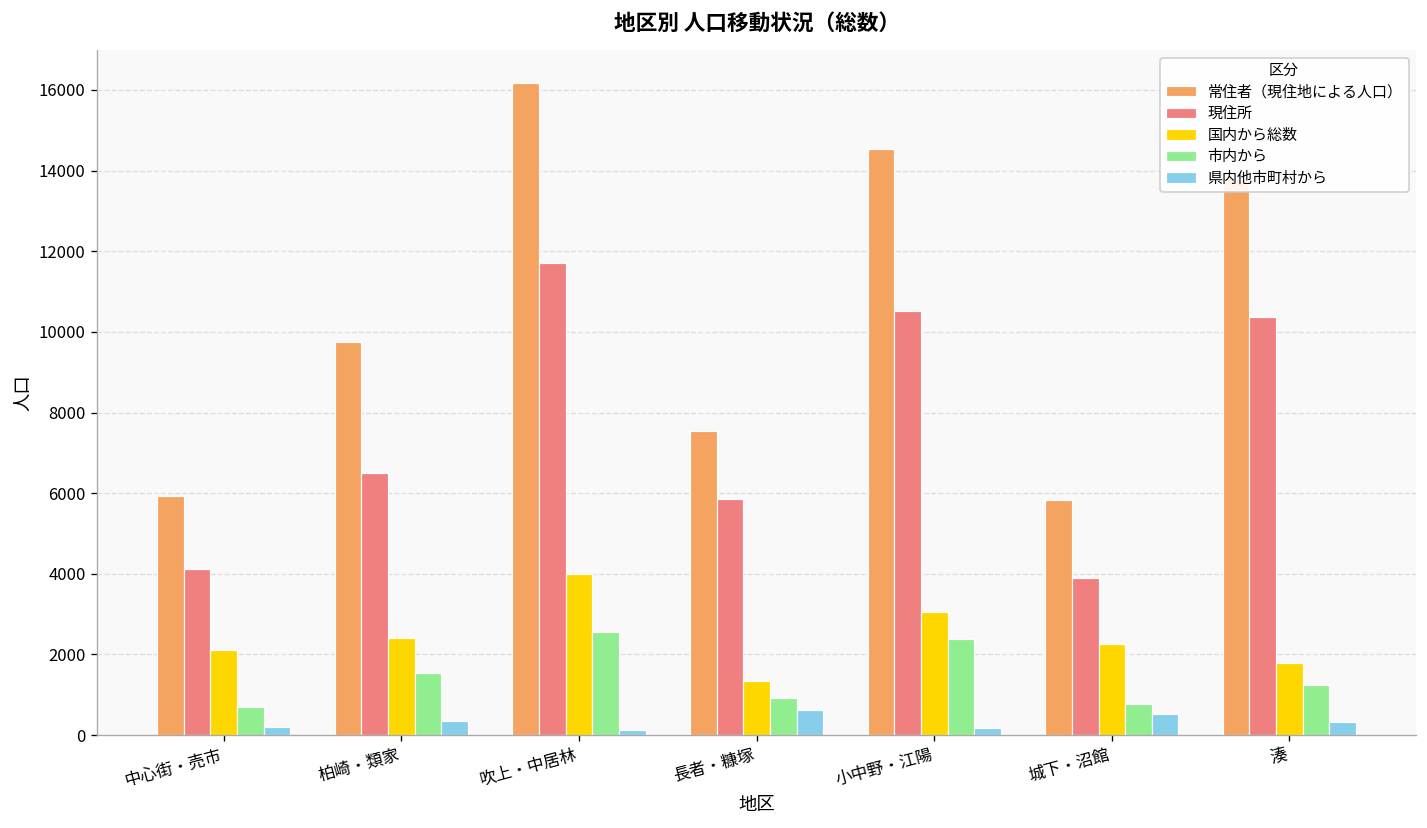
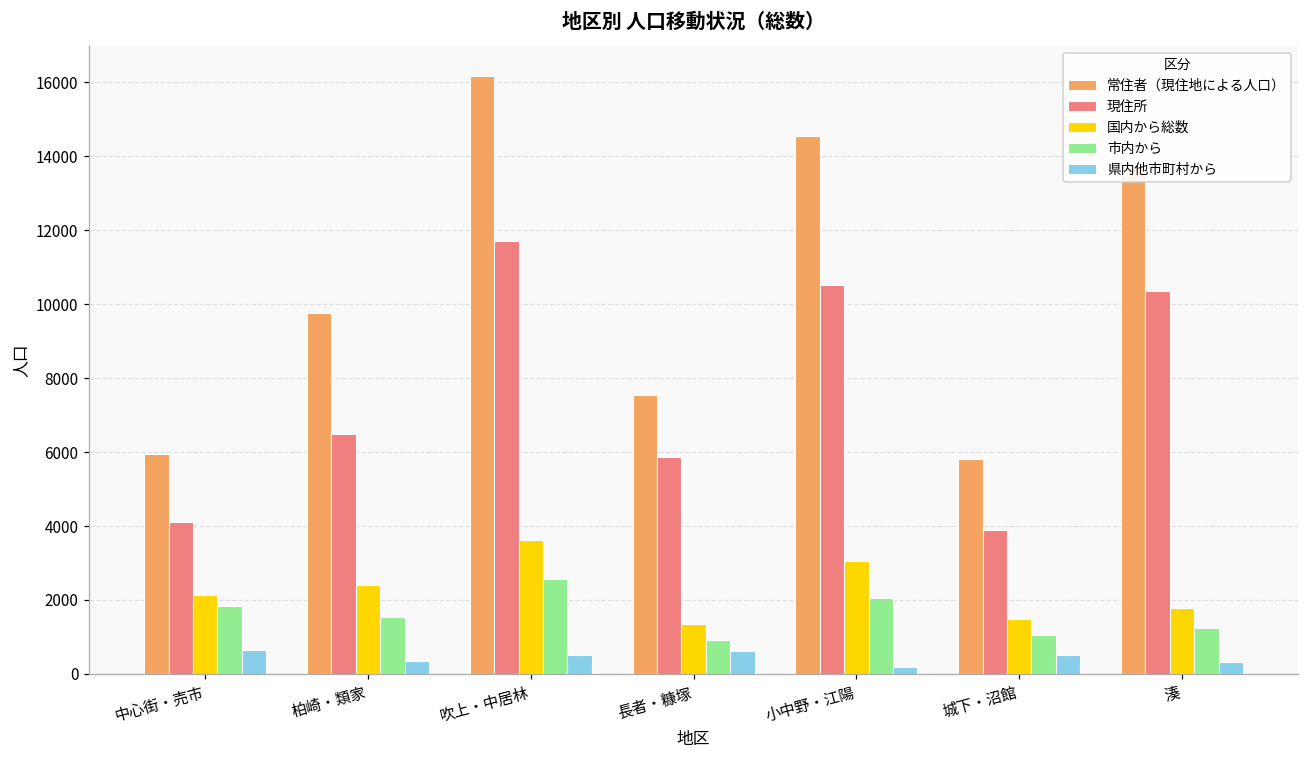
市内から, 中心街・売市: 700 -> 1800
県内他市町村から, 中心街・売市: 200 -> 700
国内から総数, 吹上・中居林: 4000 -> 3600
県内他市町村から, 吹上・中居林: 100 -> 500
市内から, 小中野・江陽: 2400 -> 2100
国内から総数, 城下・沼館: 2300 -> 1500
市内から, 城下・沼館: 800 -> 1100
